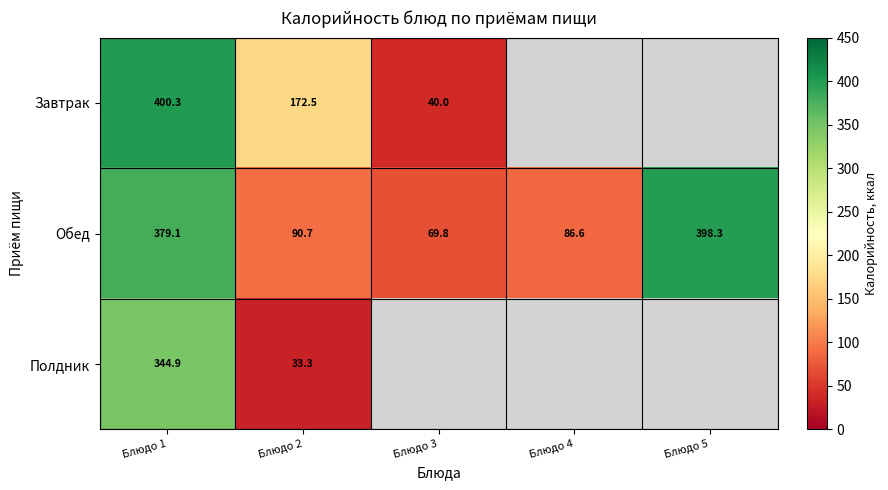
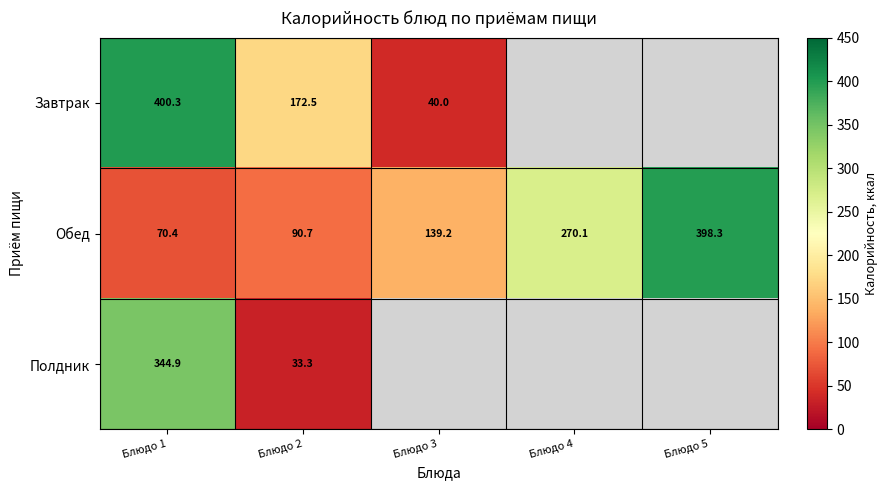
Обед, Блюдо 1: 379.1 -> 70.4
Обед, Блюдо 3: 69.8 -> 139.2
Обед, Блюдо 4: 86.6 -> 270.1
